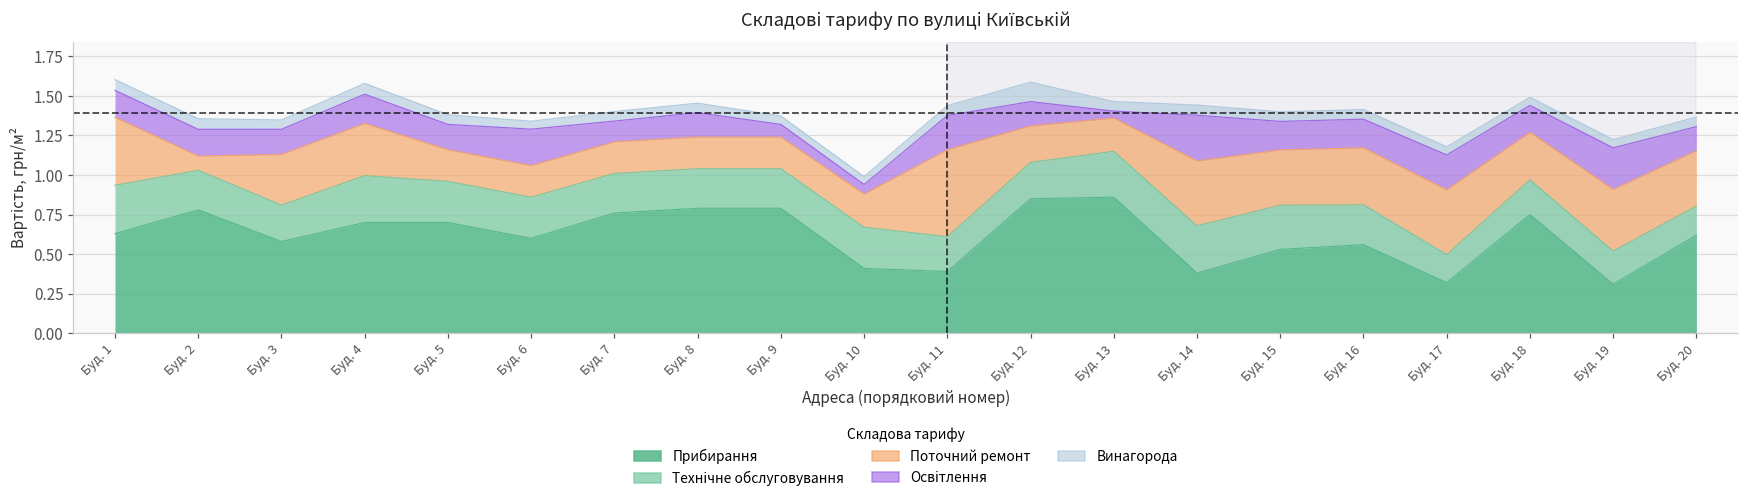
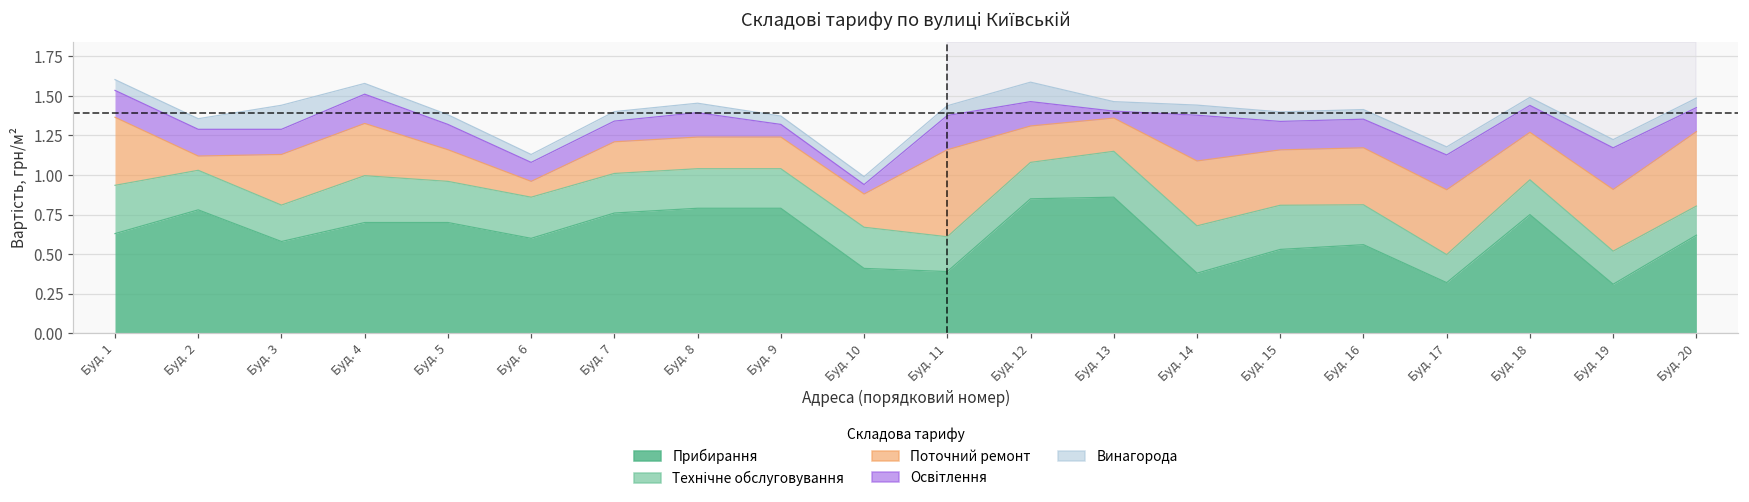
Винагорода, Буд. 3: 0.06 -> 0.15
Поточний ремонт, Буд. 6: 0.2 -> 0.1
Освітлення, Буд. 6: 0.23 -> 0.12
Поточний ремонт, Буд. 20: 0.35 -> 0.47
